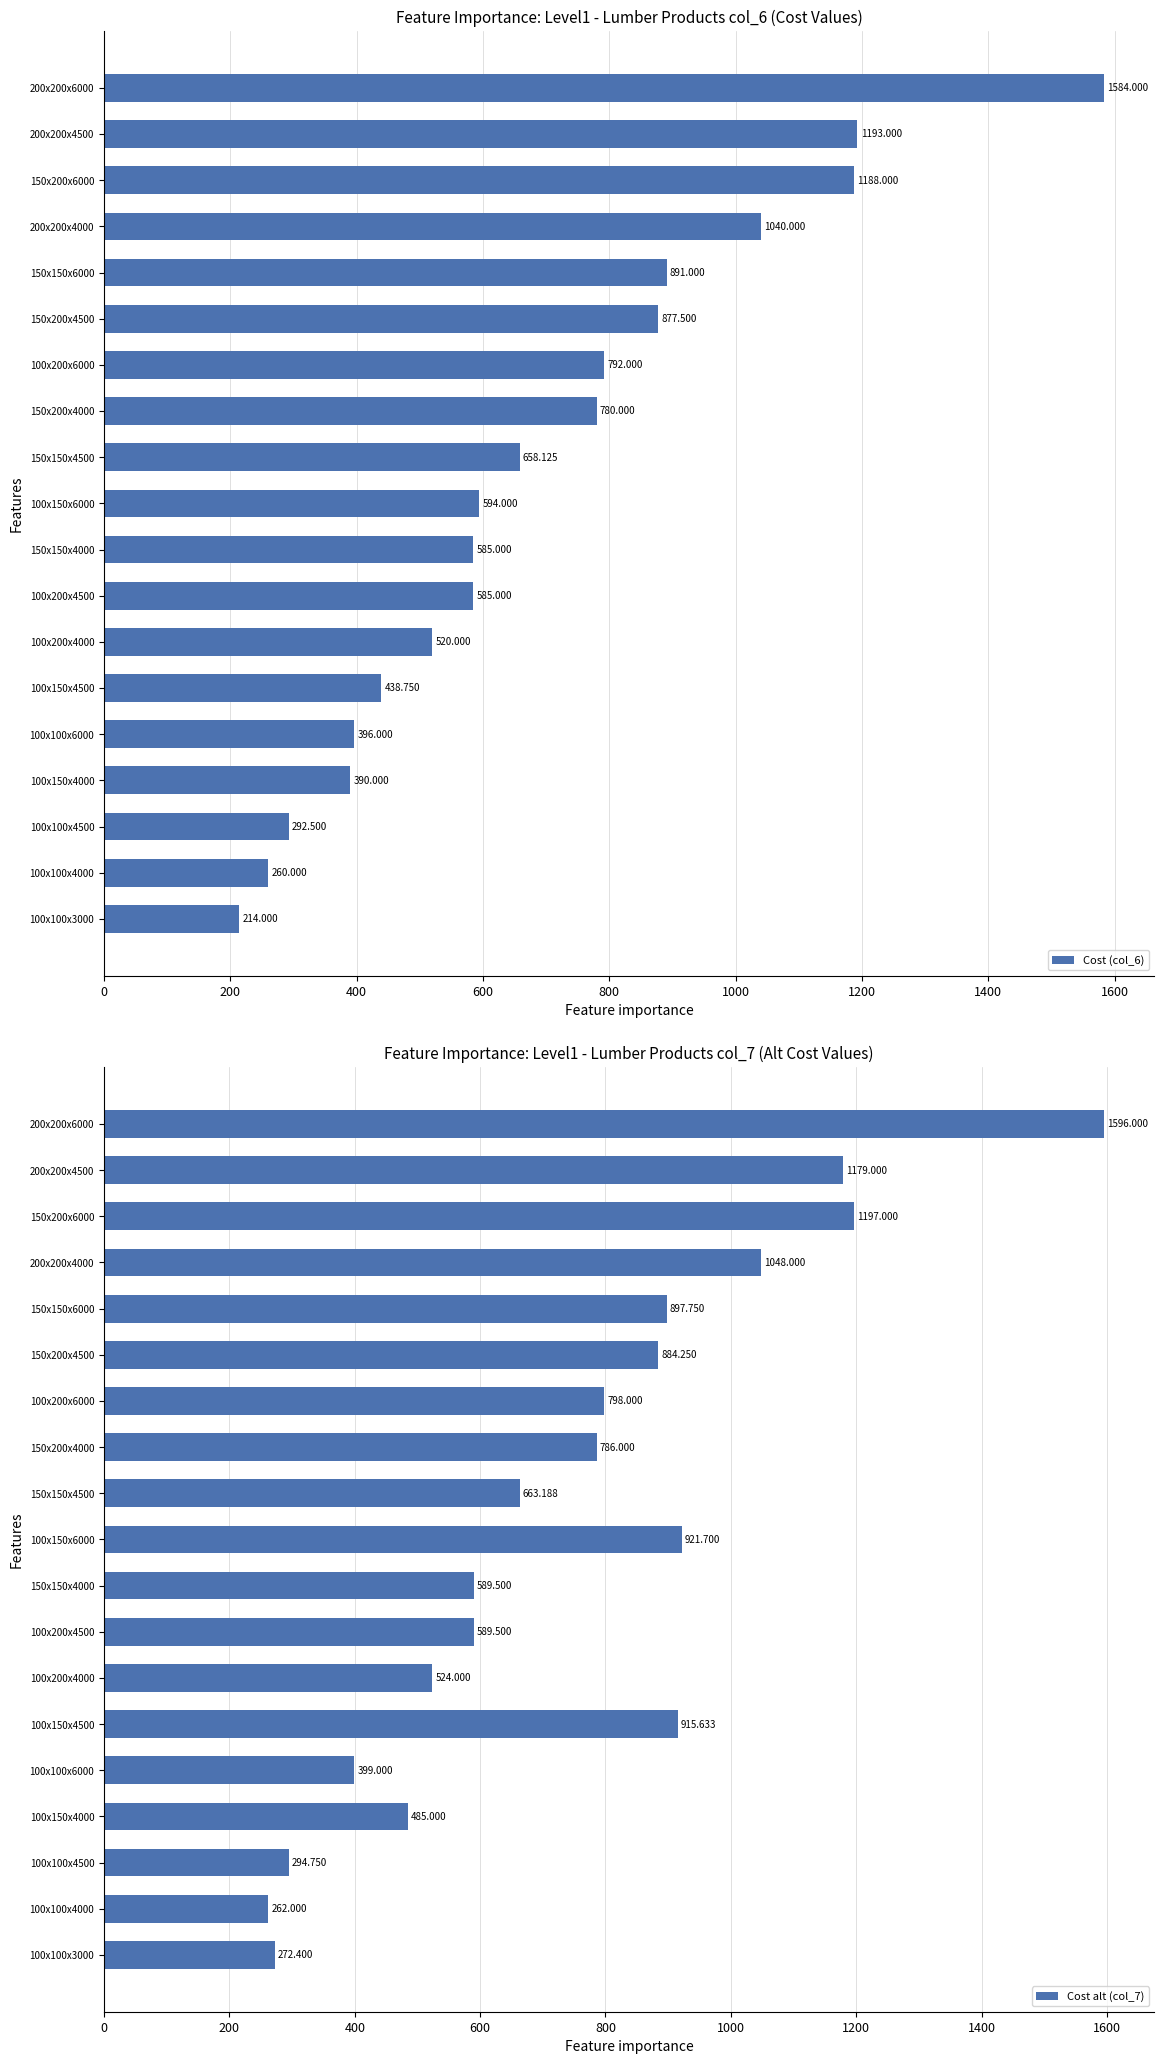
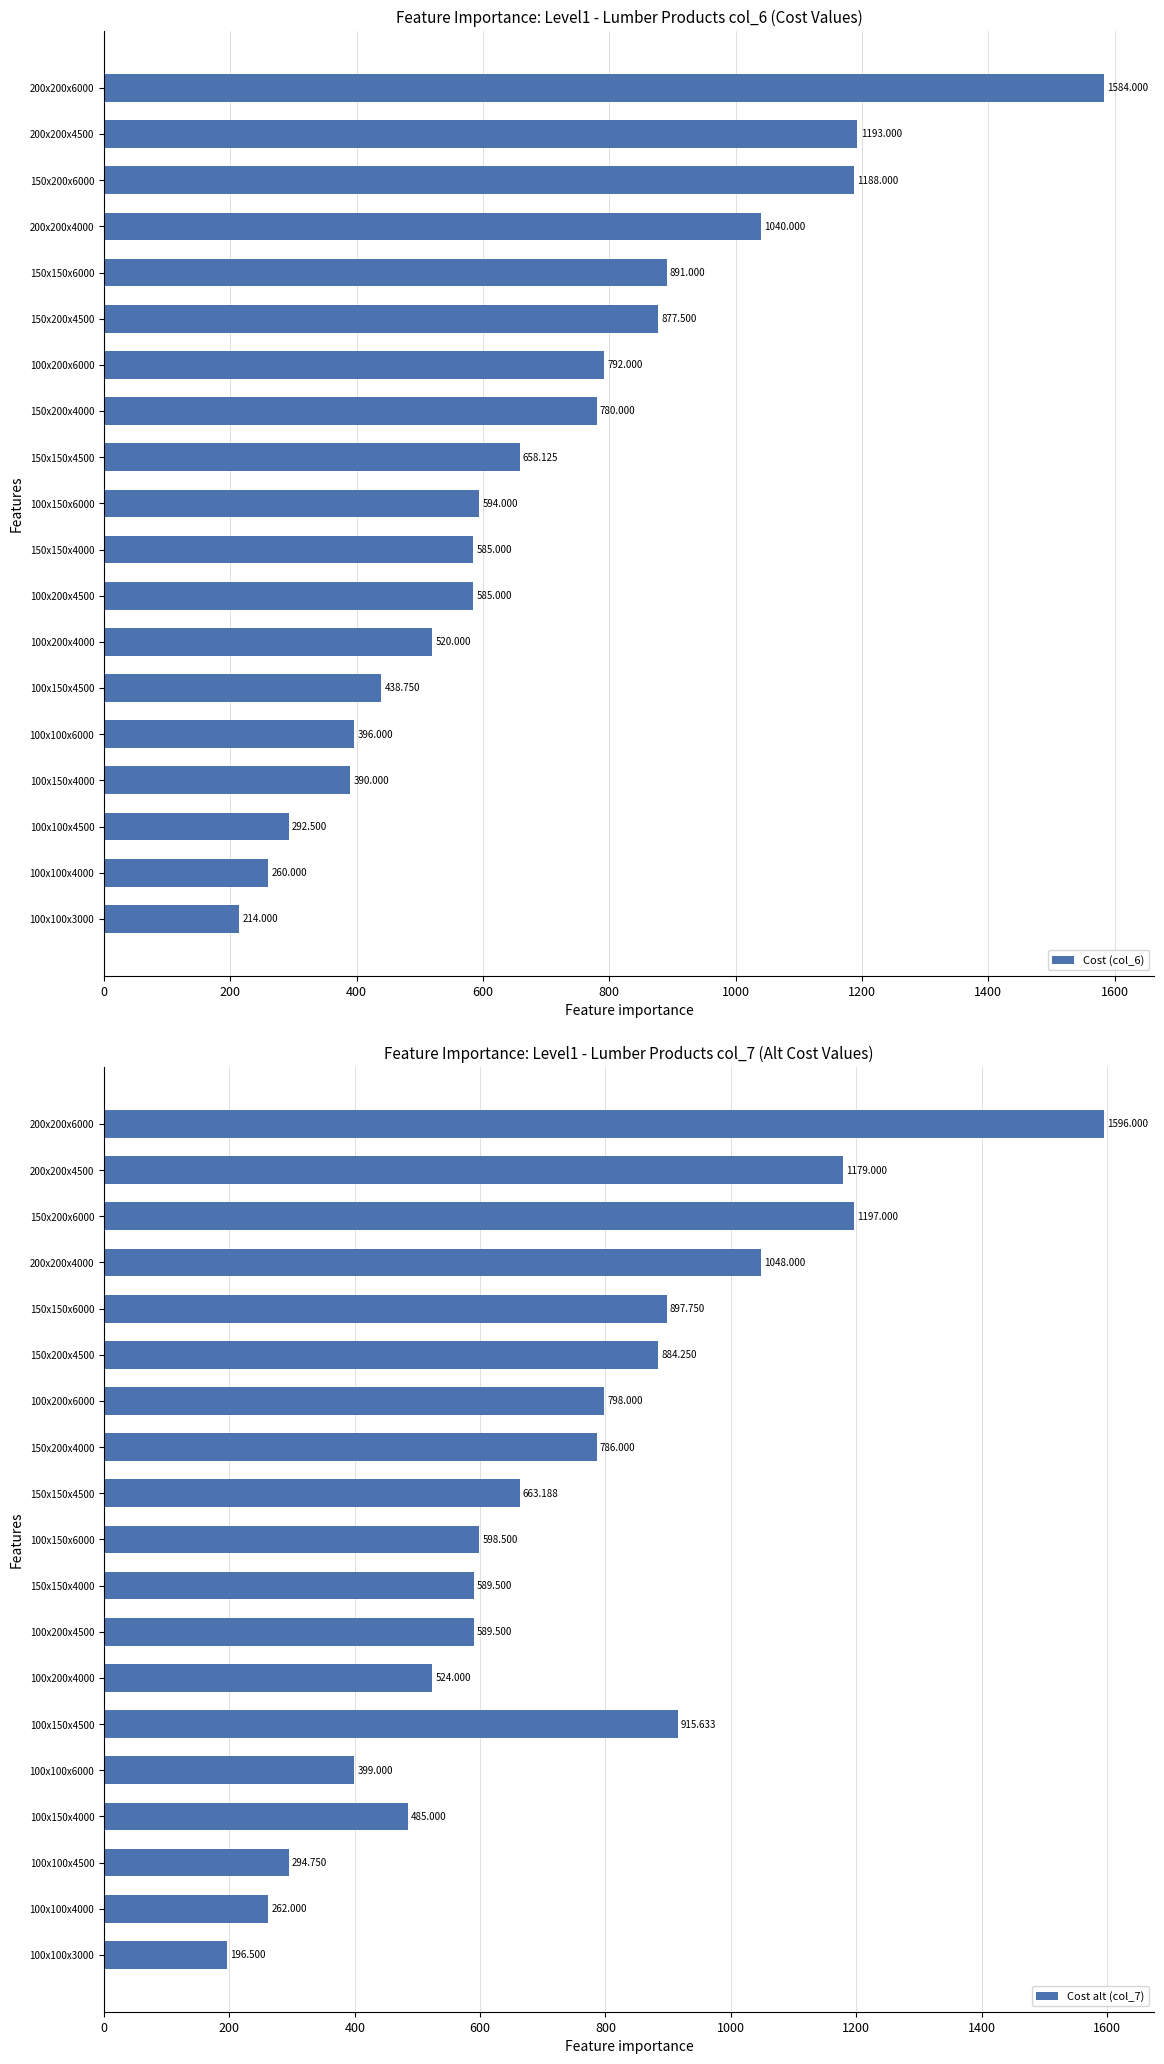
Feature Importance: Level1 - Lumber Products col_7 (Alt Cost Values), 100х150х6000: 921.700 -> 598.500
Feature Importance: Level1 - Lumber Products col_7 (Alt Cost Values), 100х100х3000: 272.400 -> 196.500
